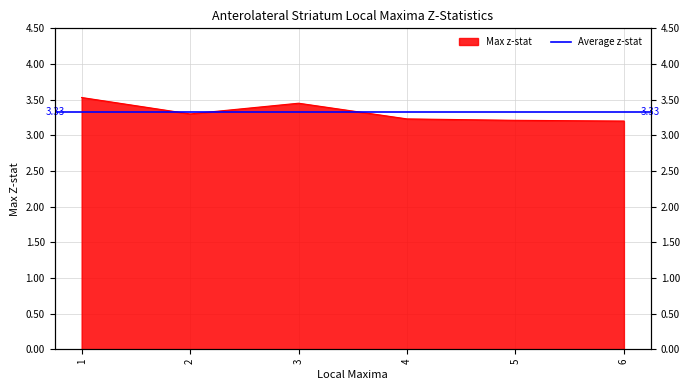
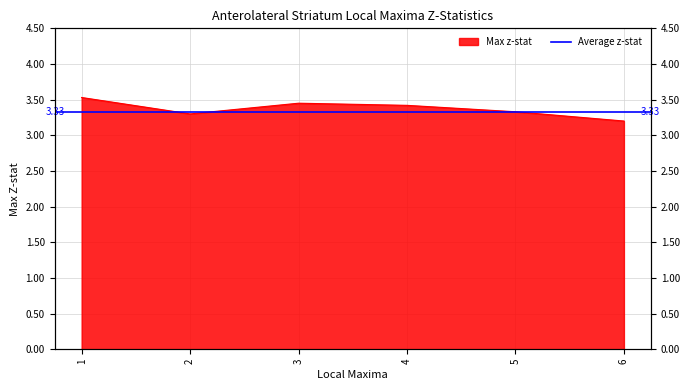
4: 3.2 -> 3.4
5: 3.2 -> 3.3
